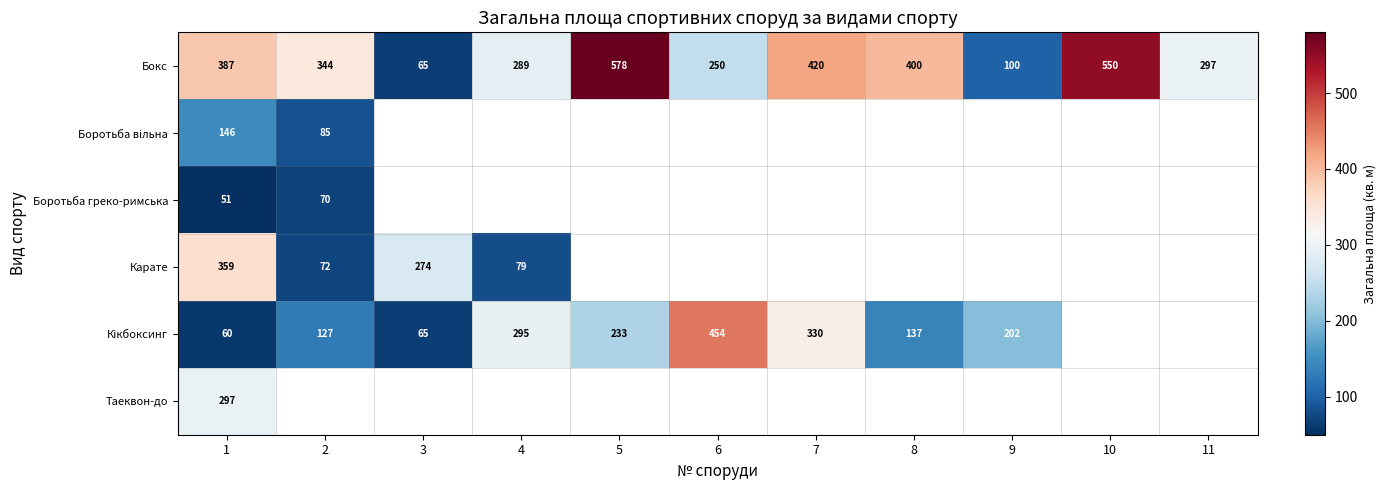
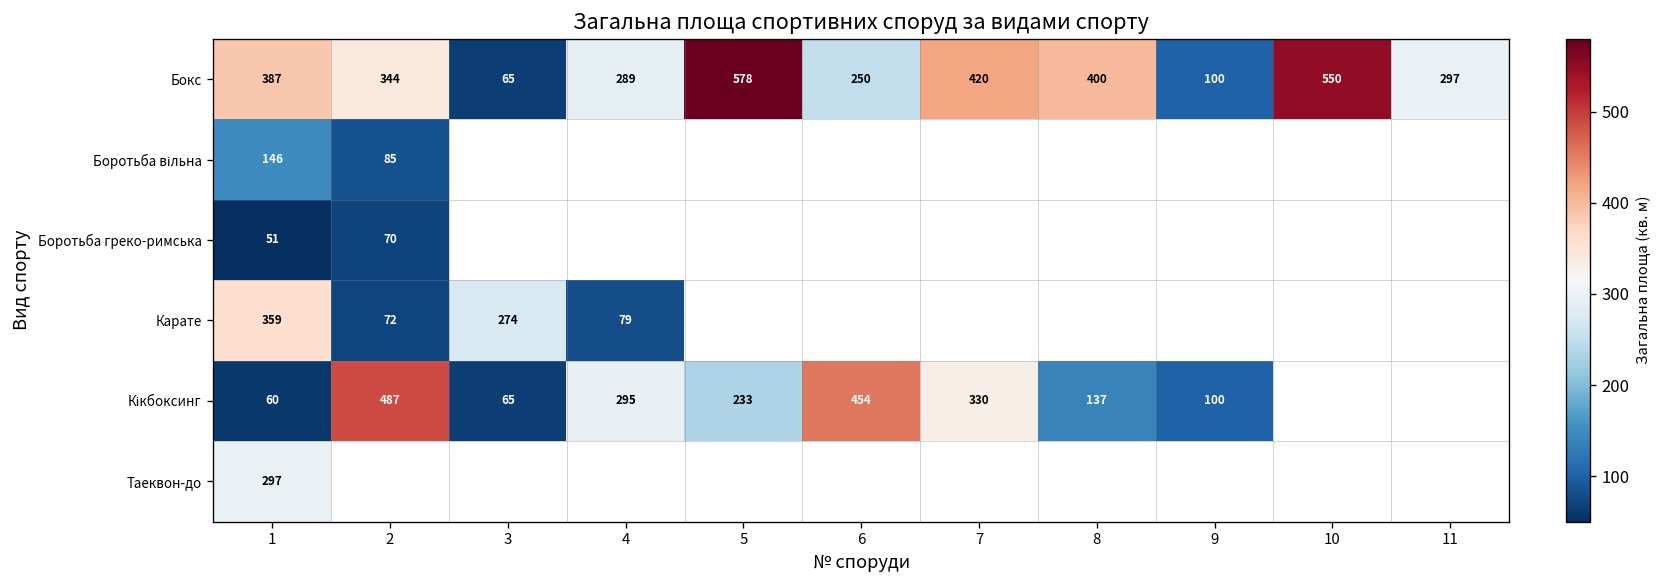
Кікбоксинг, 2: 127 -> 487
Кікбоксинг, 9: 202 -> 100
